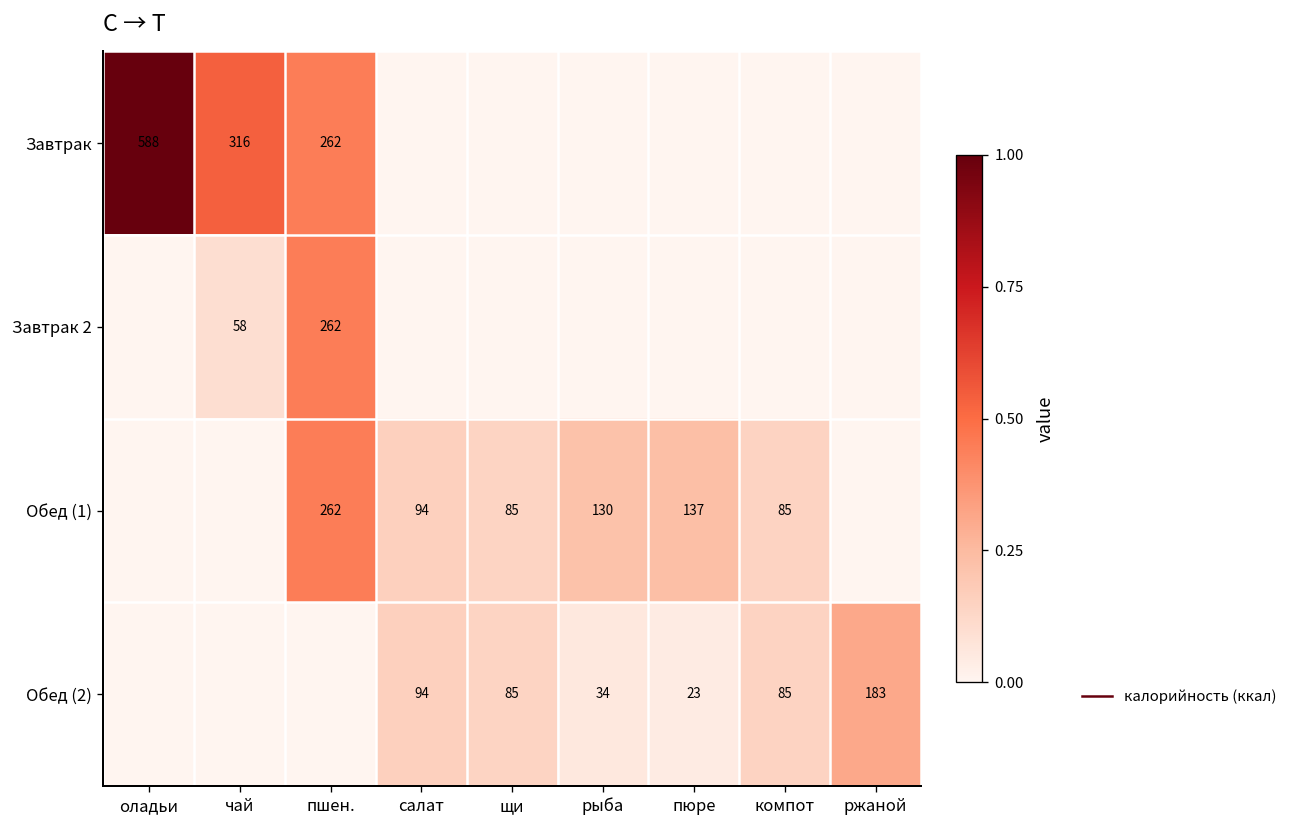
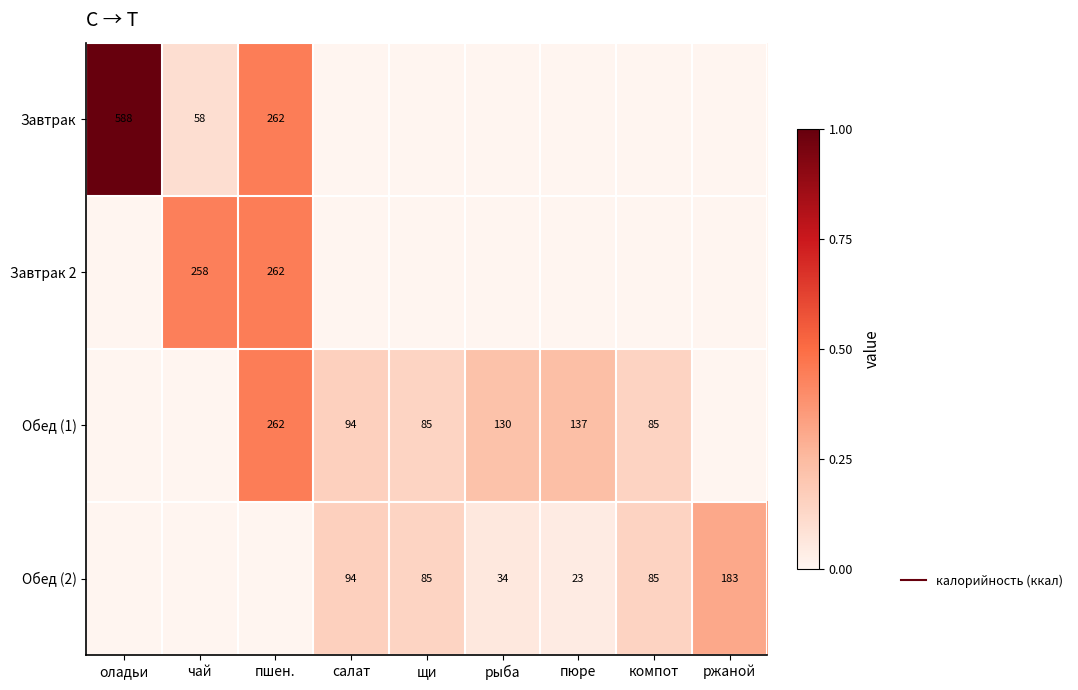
Завтрак, чай: 316 -> 58
Завтрак 2, чай: 58 -> 258
